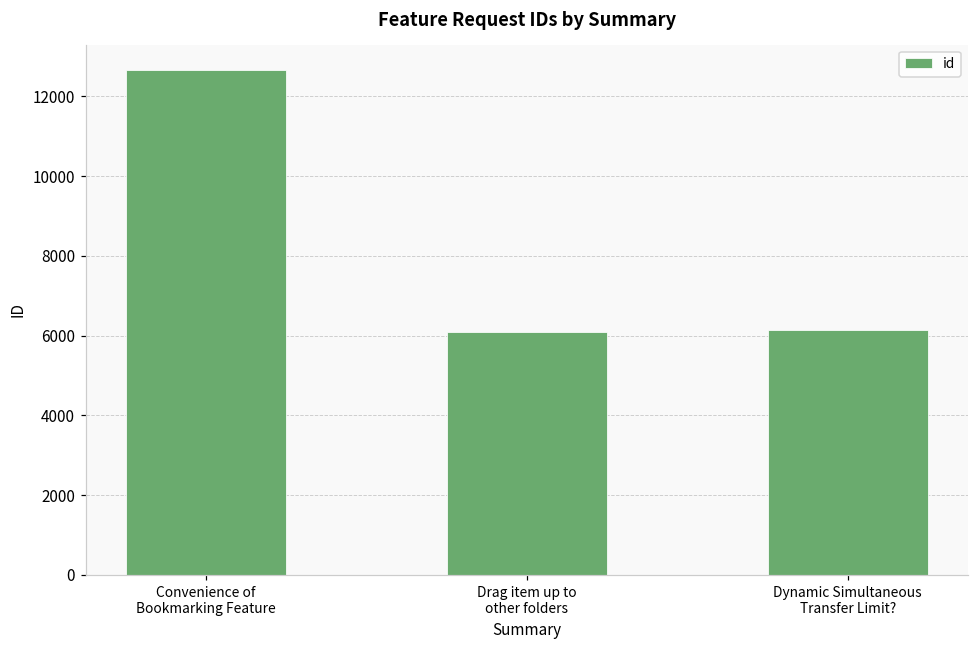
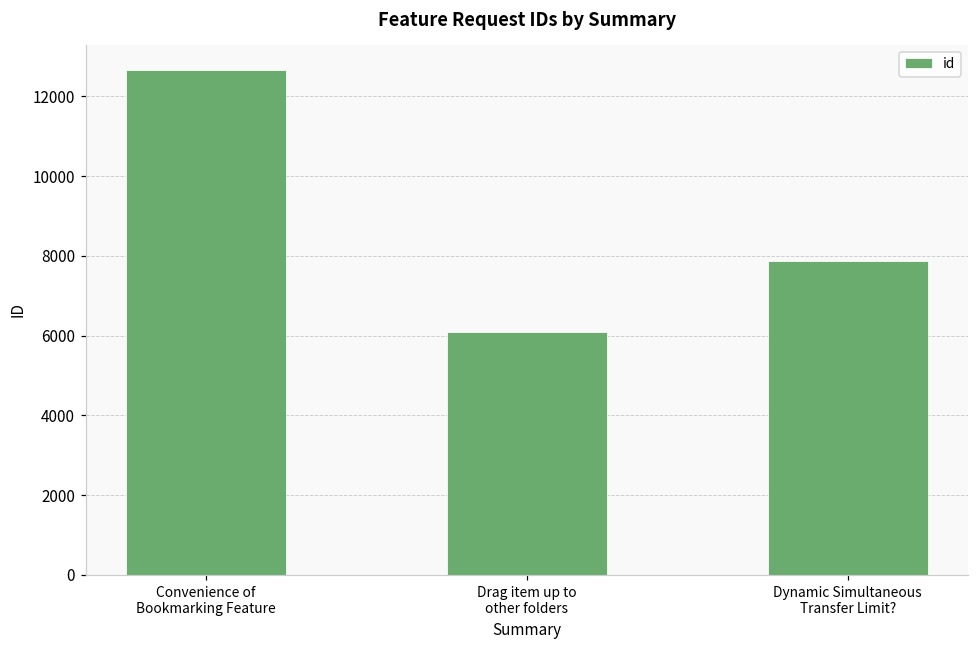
Dynamic Simultaneous Transfer Limit?: 6100 -> 7900
